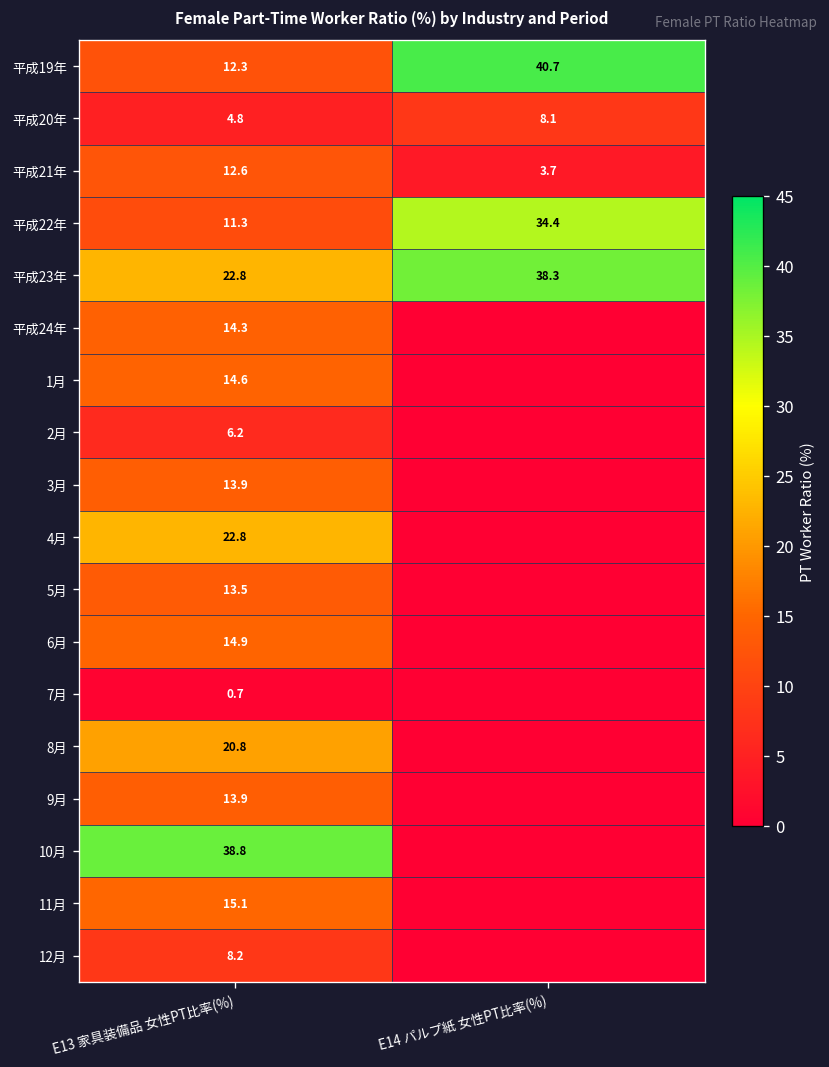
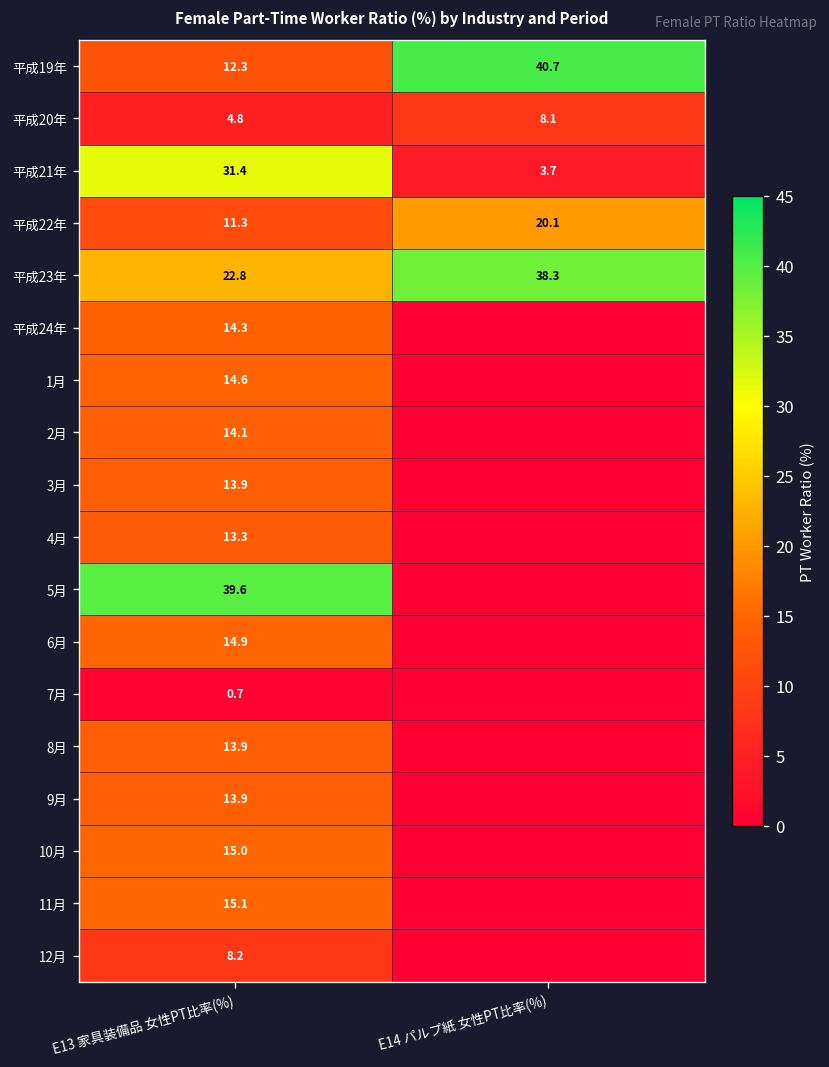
平成21年, E13 家具装備品 女性PT比率(%): 12.6 -> 31.4
平成22年, E14 パルプ紙 女性PT比率(%): 34.4 -> 20.1
2月, E13 家具装備品 女性PT比率(%): 6.2 -> 14.1
4月, E13 家具装備品 女性PT比率(%): 22.8 -> 13.3
5月, E13 家具装備品 女性PT比率(%): 13.5 -> 39.6
8月, E13 家具装備品 女性PT比率(%): 20.8 -> 13.9
10月, E13 家具装備品 女性PT比率(%): 38.8 -> 15.0
